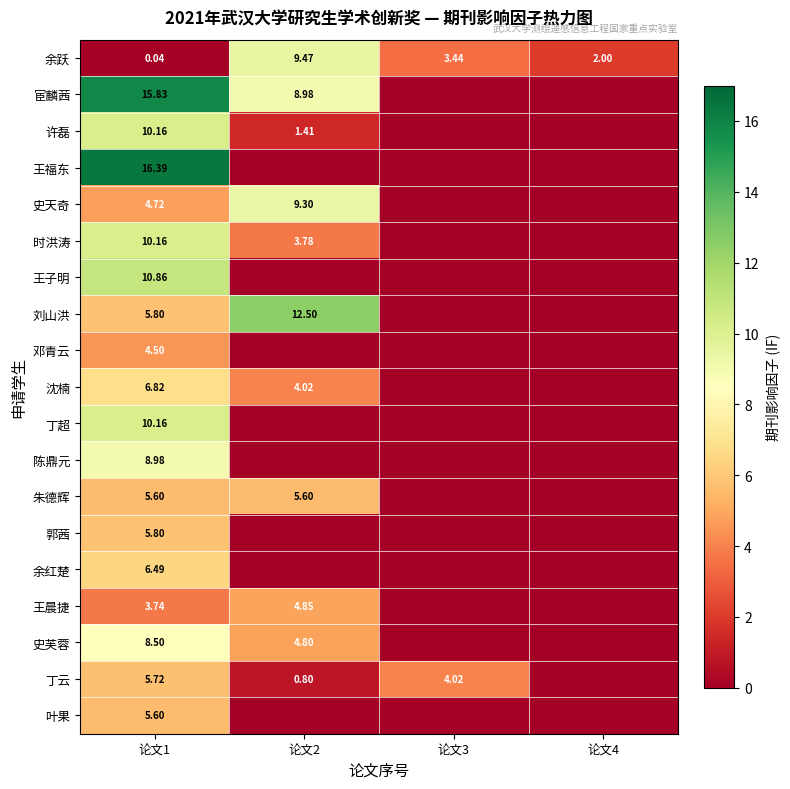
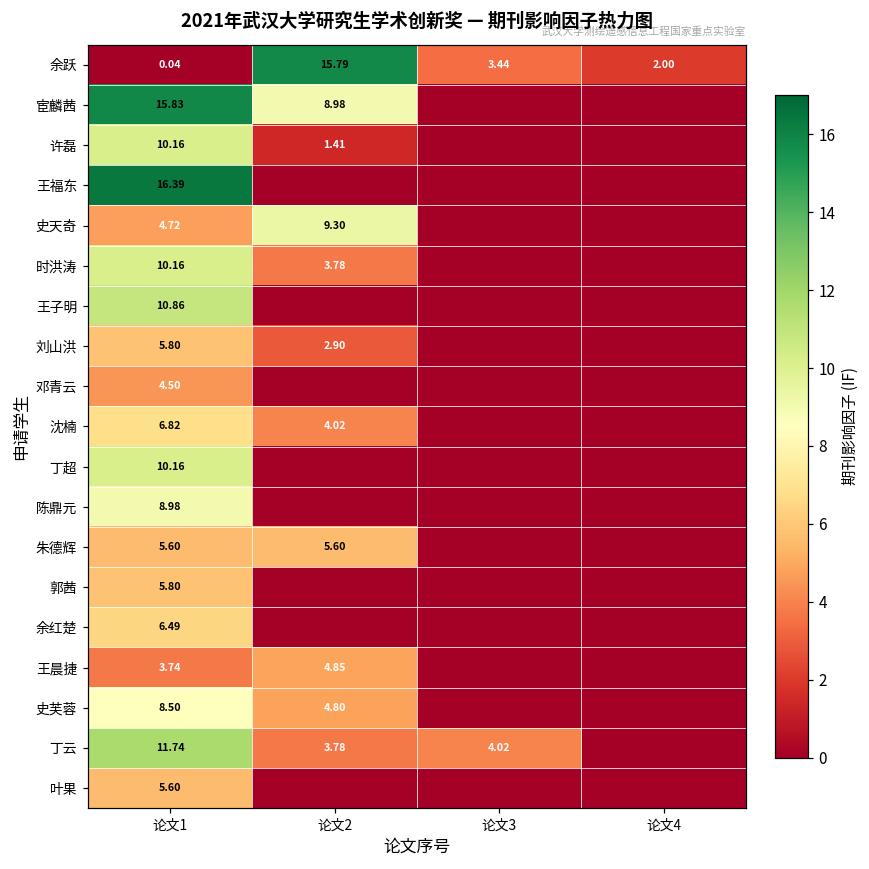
余跃, 论文2: 9.47 -> 15.79
刘山洪, 论文2: 12.50 -> 2.90
丁云, 论文1: 5.72 -> 11.74
丁云, 论文2: 0.80 -> 3.78
